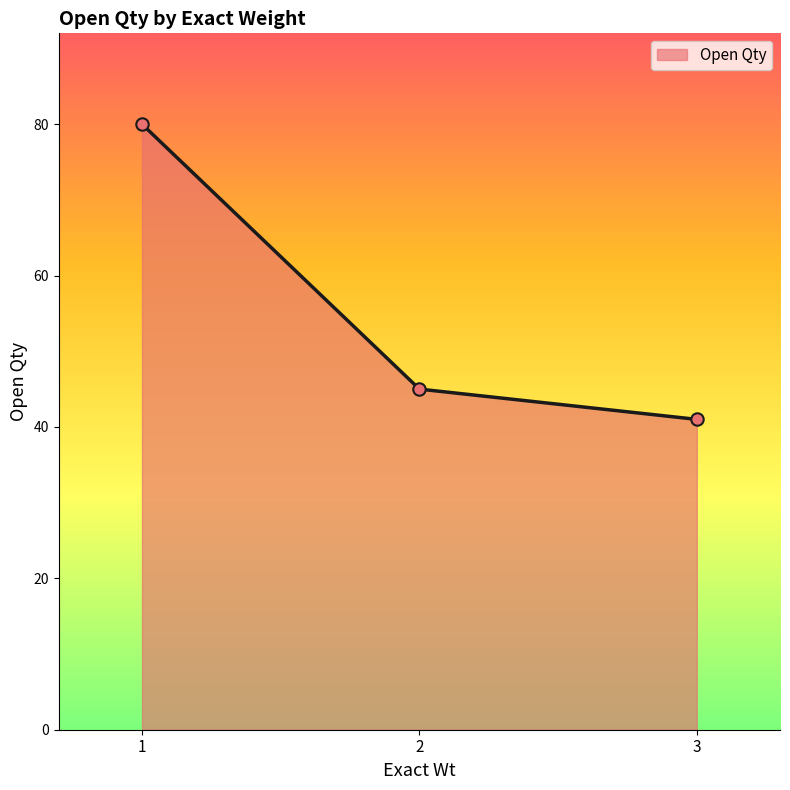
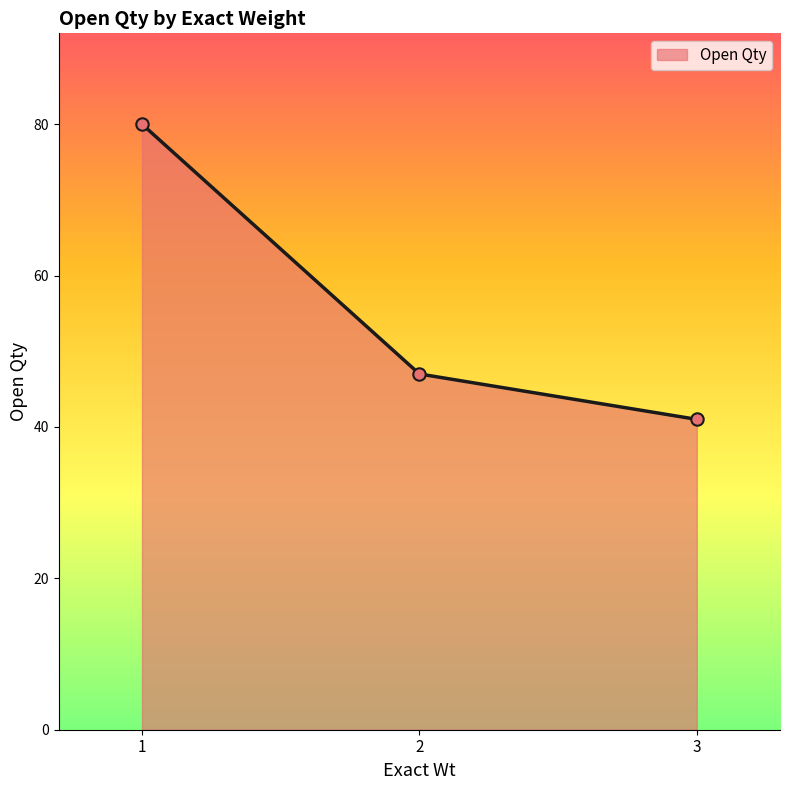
2: 45 -> 47
